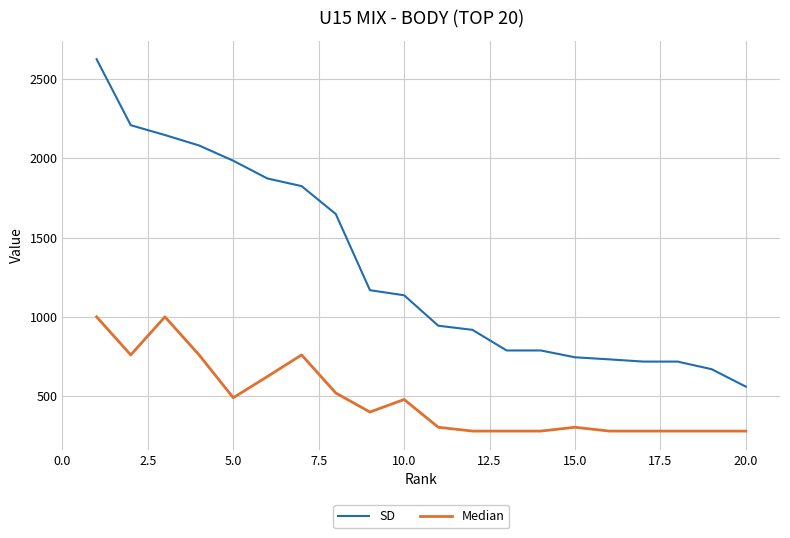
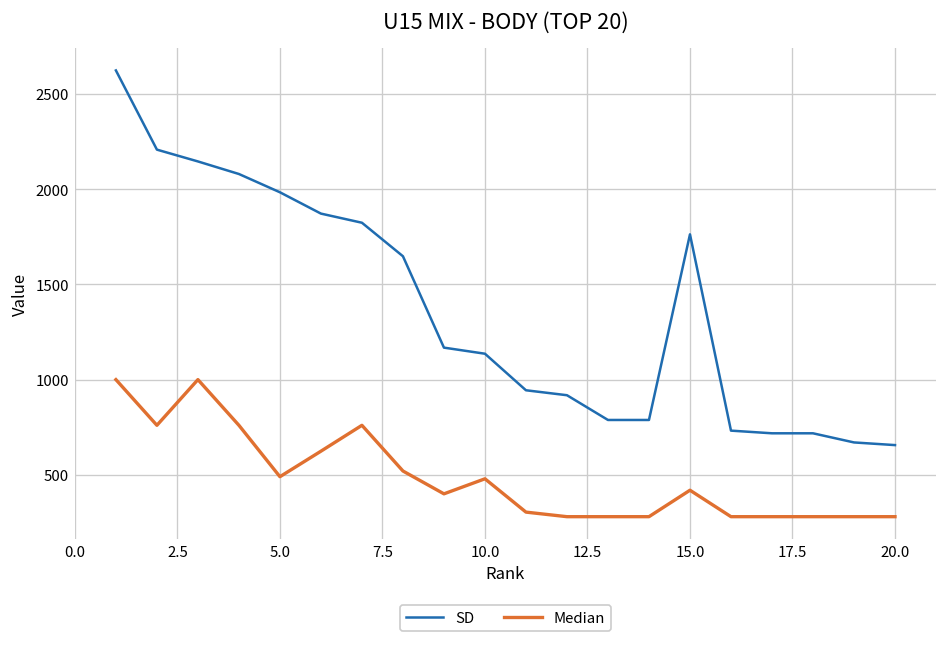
SD, 15.0: 750 -> 1760
Median, 15.0: 300 -> 420
SD, 20.0: 560 -> 660
